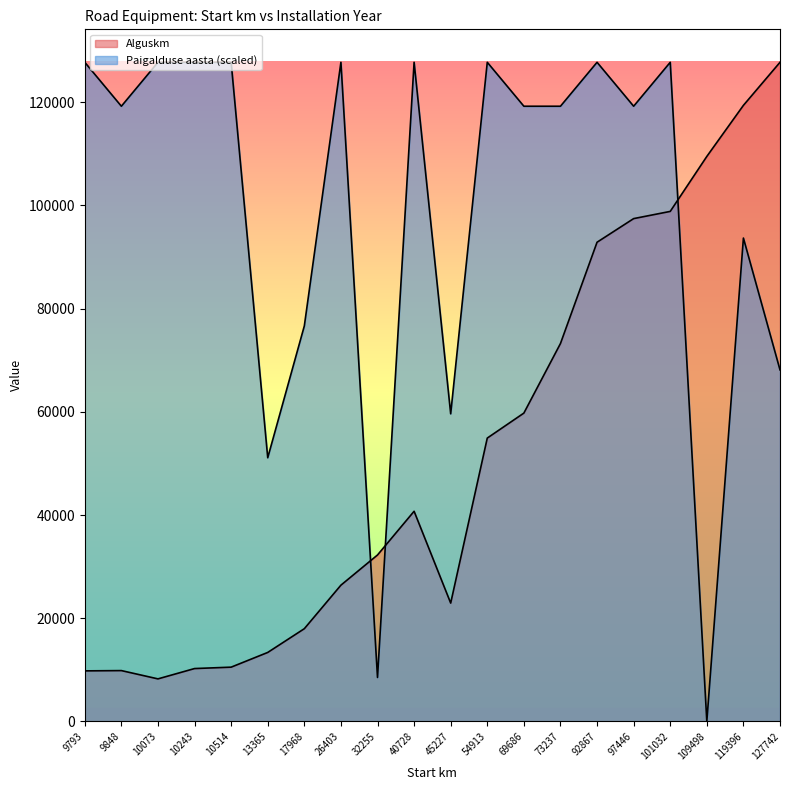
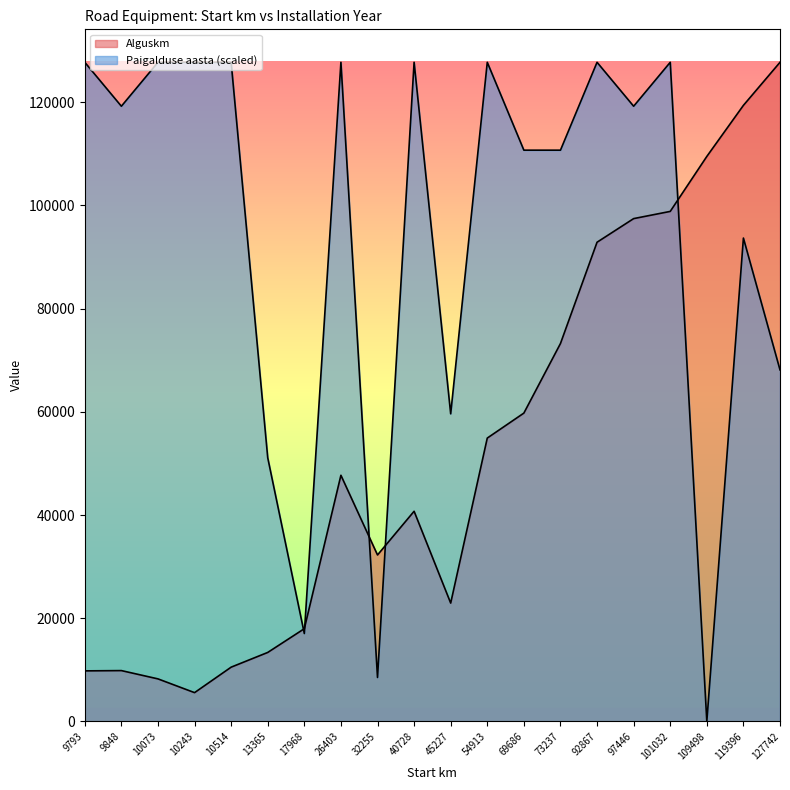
Alguskm, 10243: 10000 -> 6000
Paigalduse aasta (scaled), 17968: 77000 -> 17000
Alguskm, 26403: 26000 -> 48000
Paigalduse aasta (scaled), 69686: 119000 -> 111000
Paigalduse aasta (scaled), 73237: 119000 -> 111000
